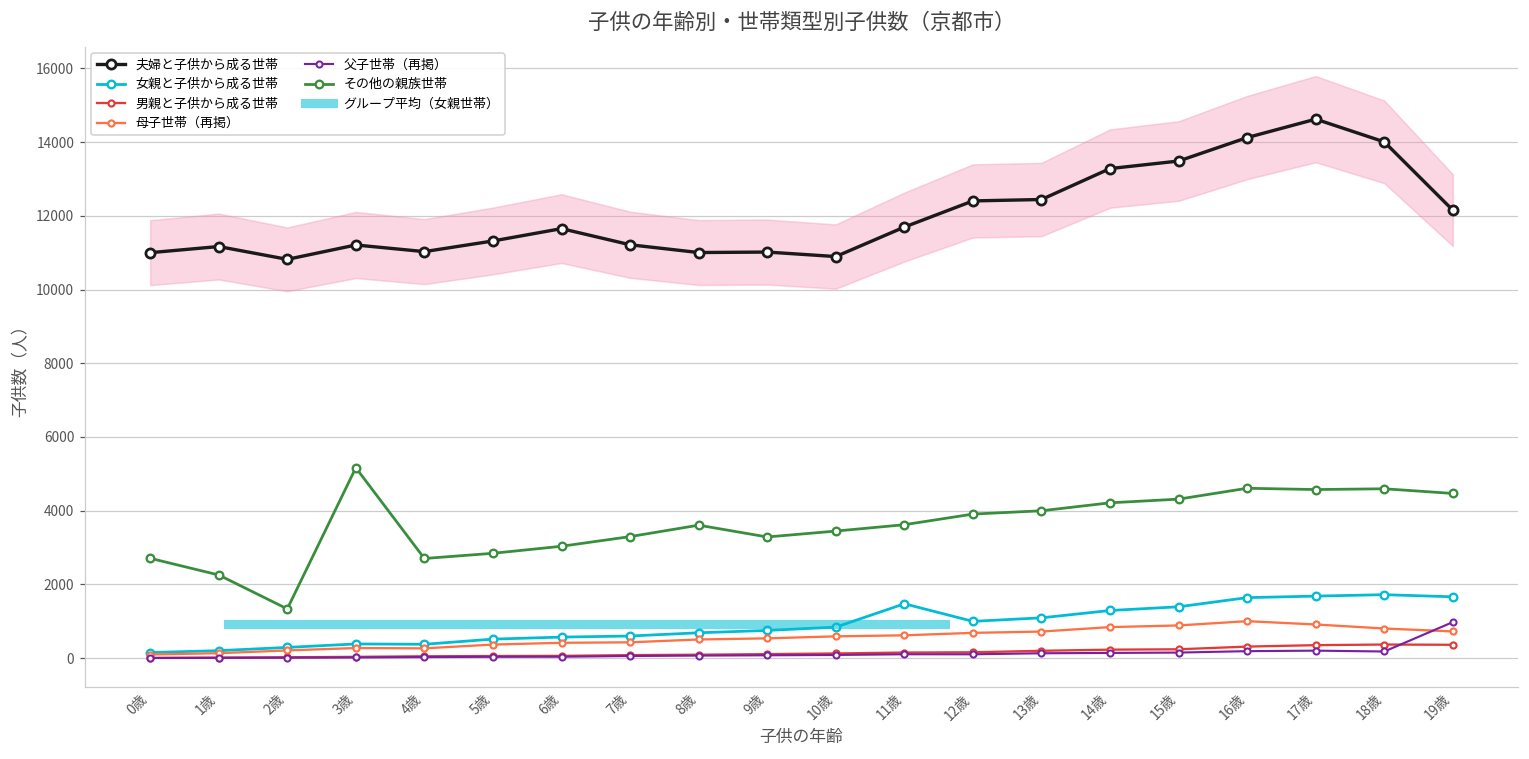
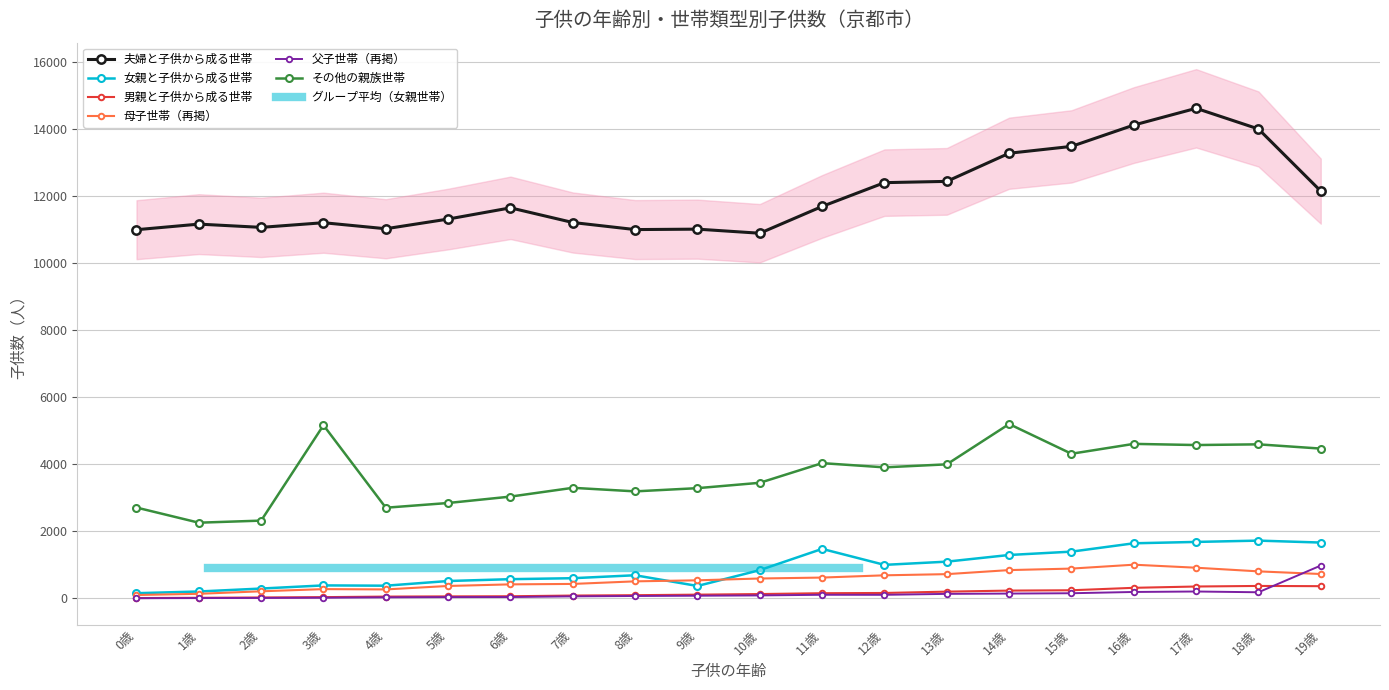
夫婦と子供から成る世帯, 2歳: 10800 -> 11100
その他の親族世帯, 2歳: 1300 -> 2300
その他の親族世帯, 8歳: 3600 -> 3200
女親と子供から成る世帯, 9歳: 800 -> 400
その他の親族世帯, 11歳: 3600 -> 4000
その他の親族世帯, 14歳: 4200 -> 5200
